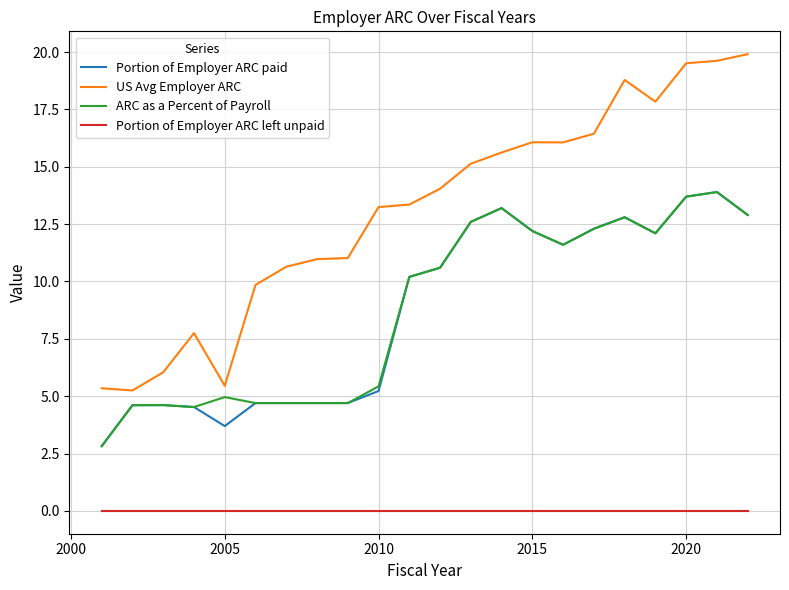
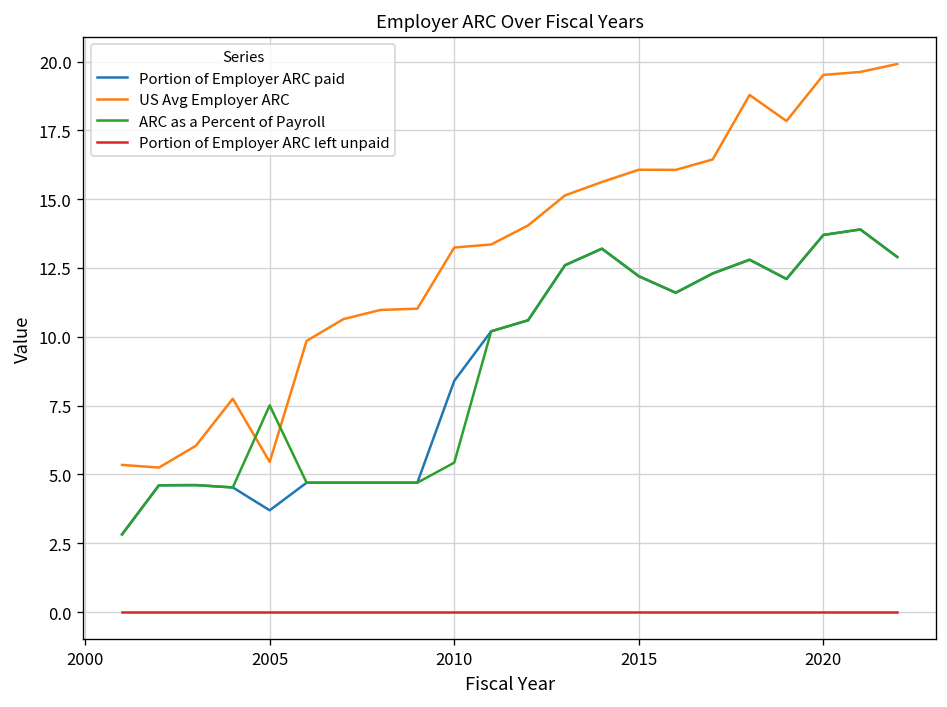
ARC as a Percent of Payroll, 2005: 5.0 -> 7.5
Portion of Employer ARC paid, 2010: 5.2 -> 8.4
